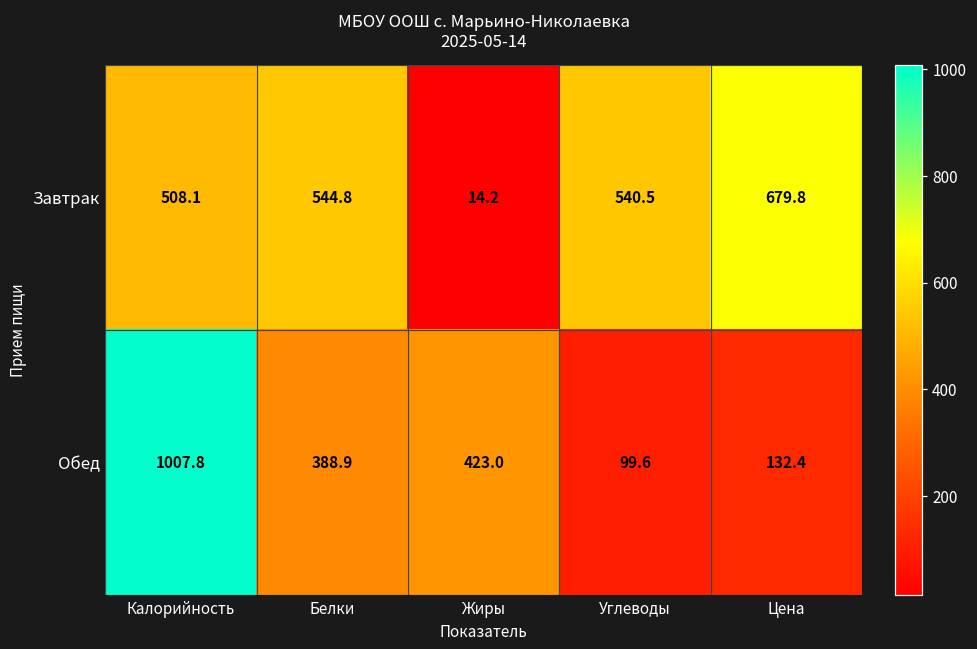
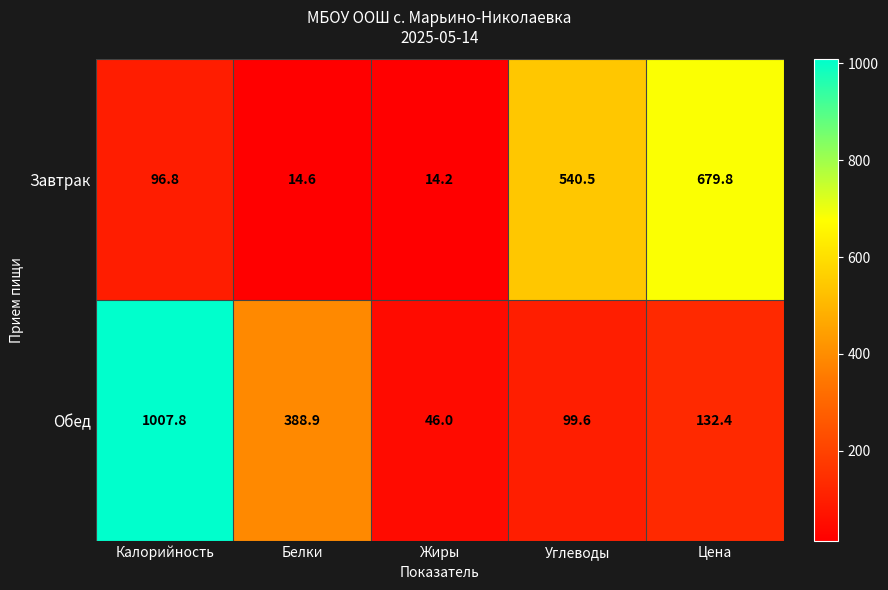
Завтрак, Калорийность: 508.1 -> 96.8
Завтрак, Белки: 544.8 -> 14.6
Обед, Жиры: 423.0 -> 46.0
